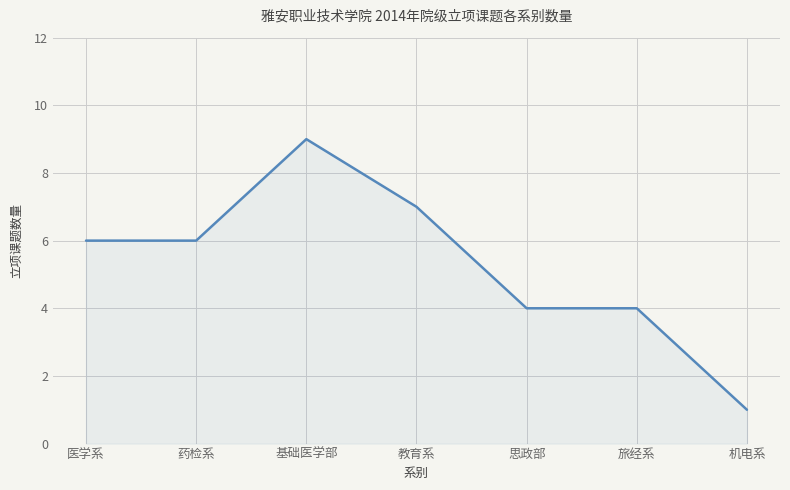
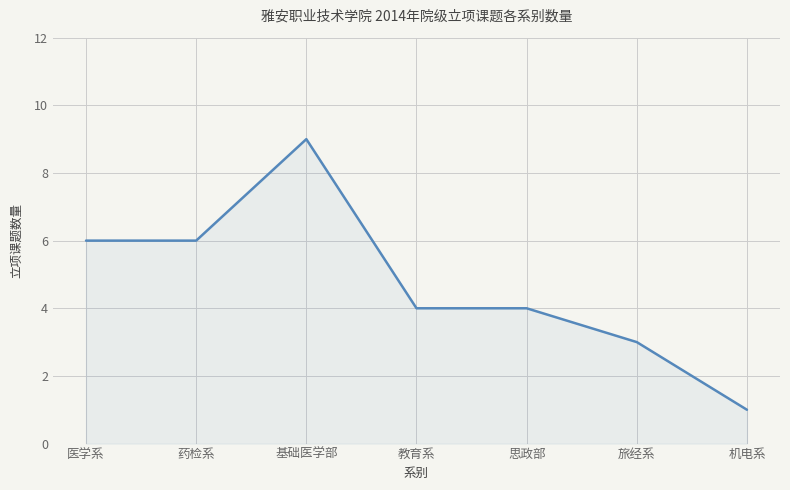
教育系: 7 -> 4
旅经系: 4 -> 3
